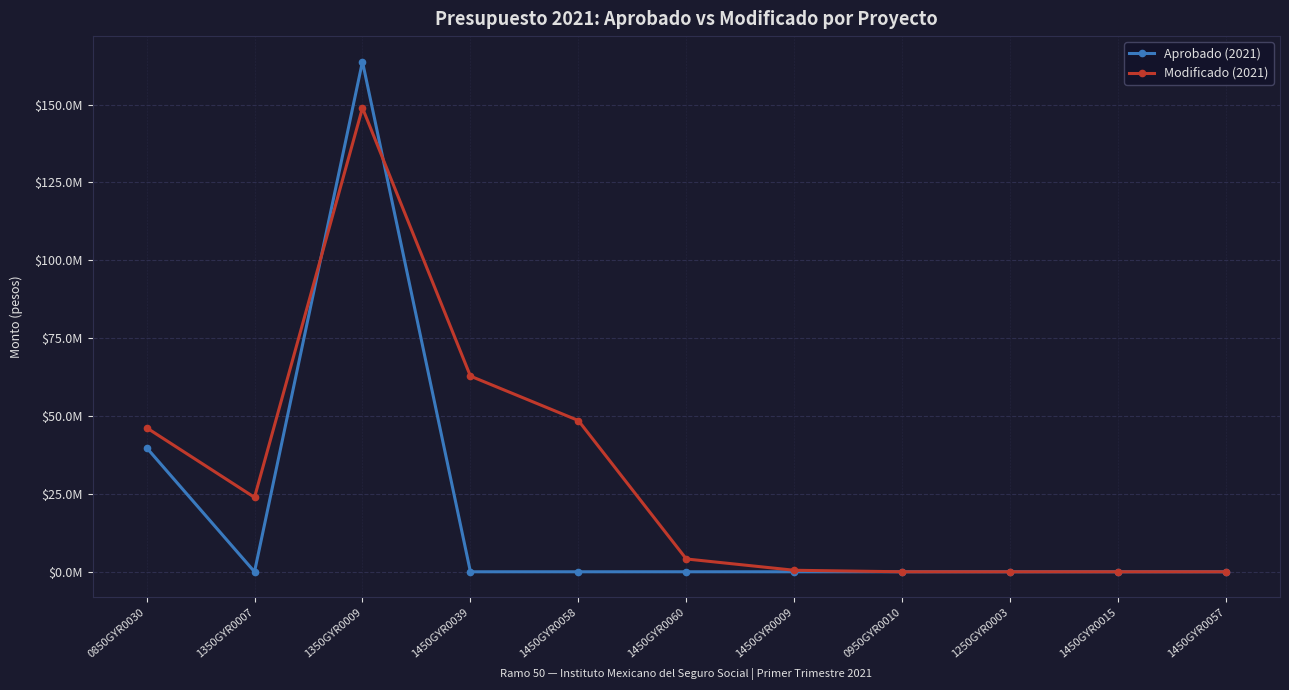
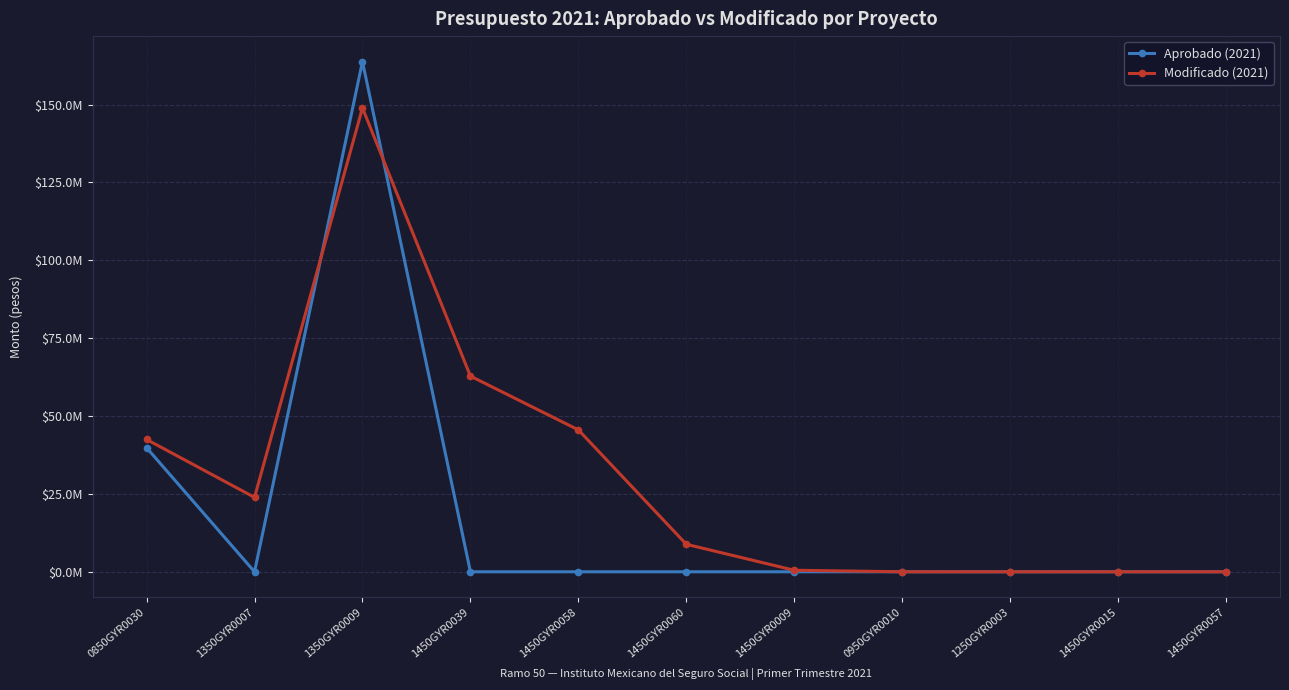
Modificado (2021), 0850GYR0030: $46000000 -> $42000000
Modificado (2021), 1450GYR0058: $49000000 -> $46000000
Modificado (2021), 1450GYR0060: $4000000 -> $9000000
